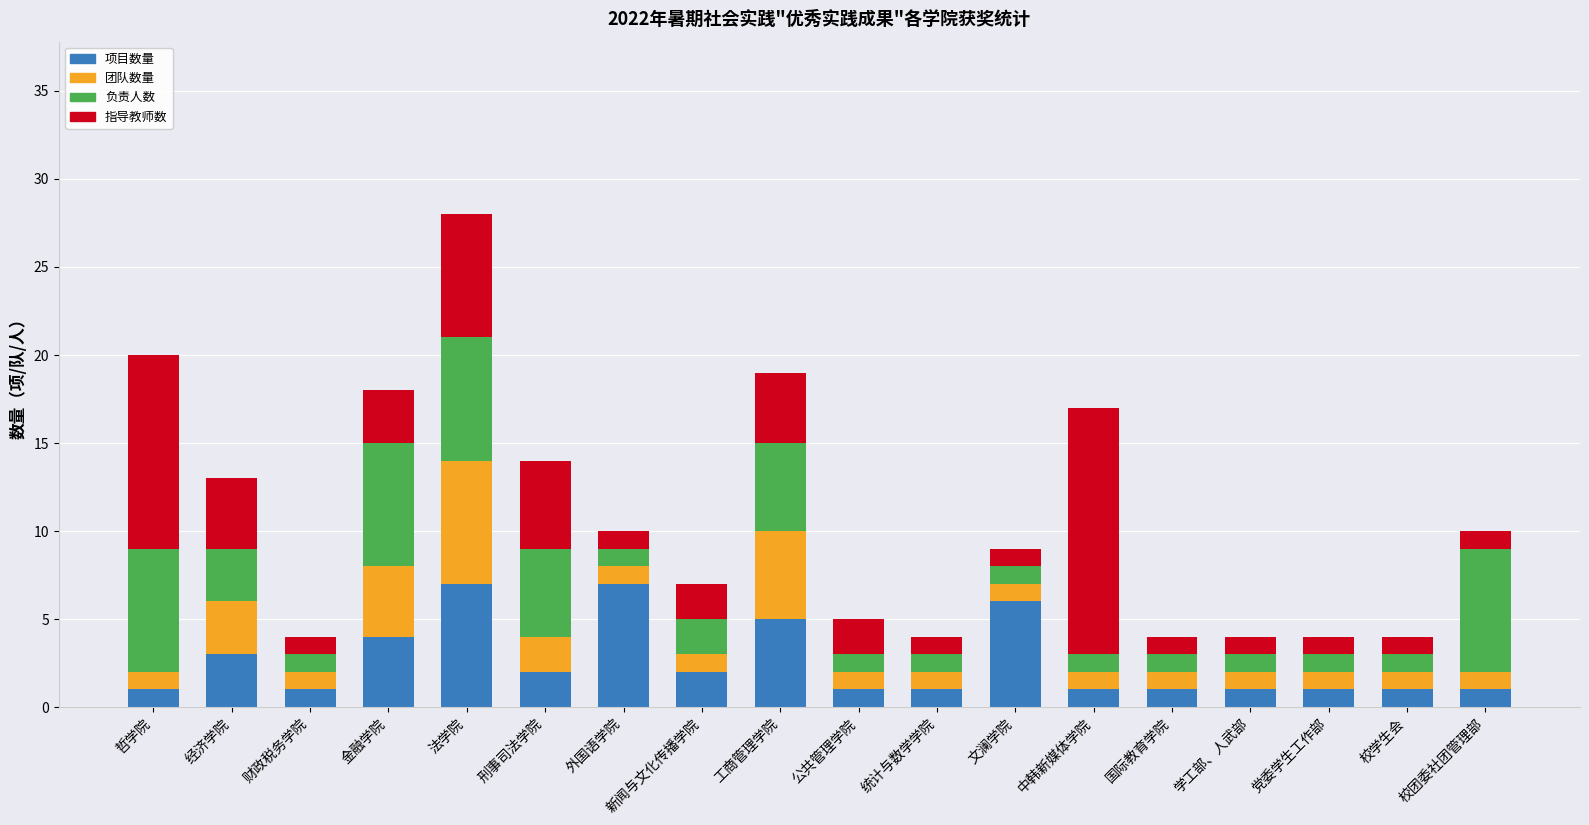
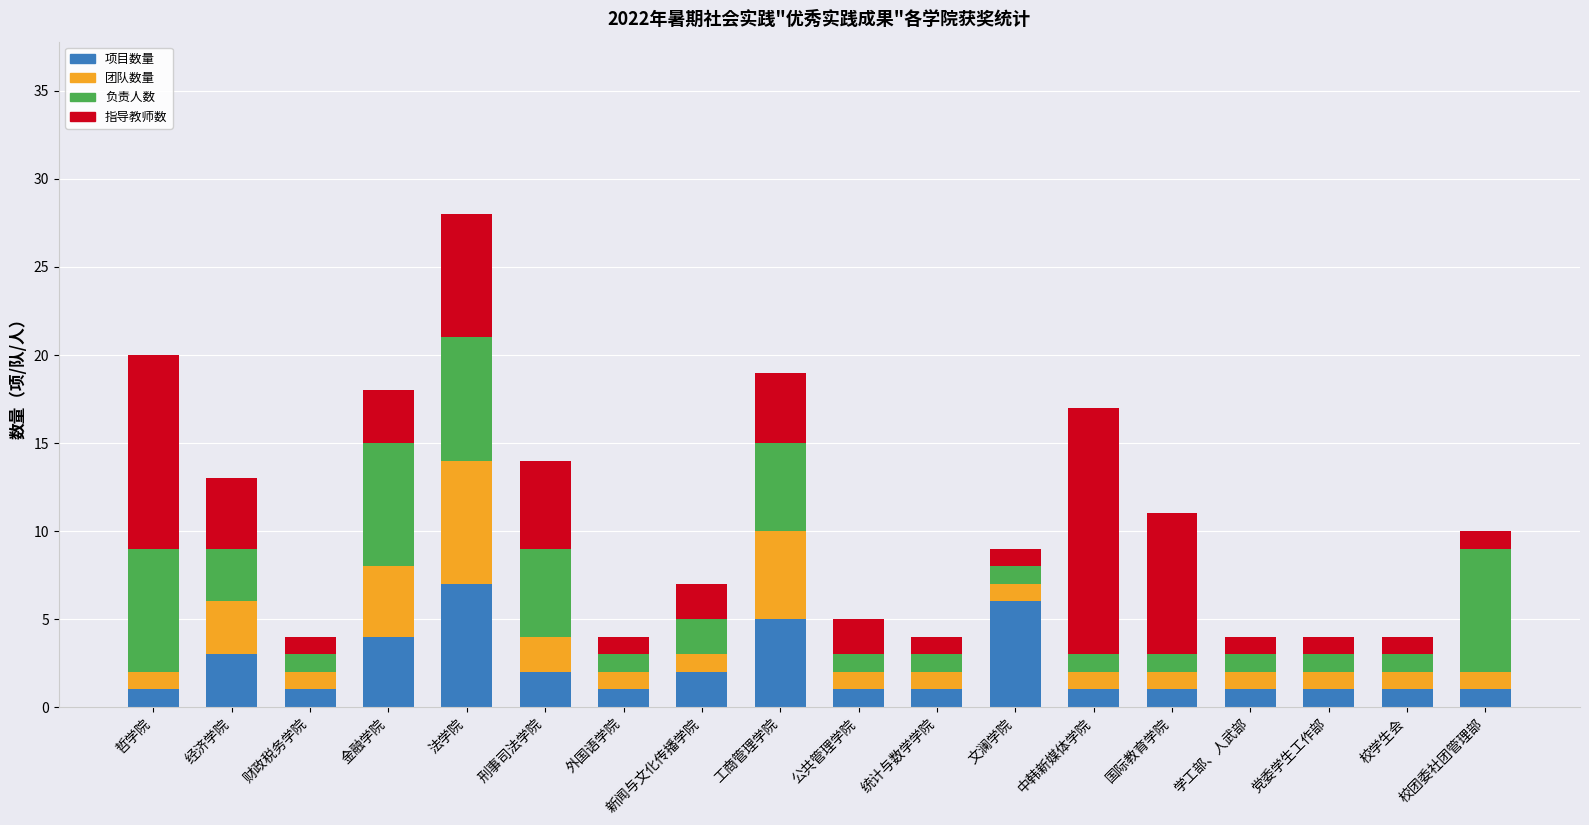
项目数量, 外国语学院: 7 -> 1
指导教师数, 国际教育学院: 1 -> 8
